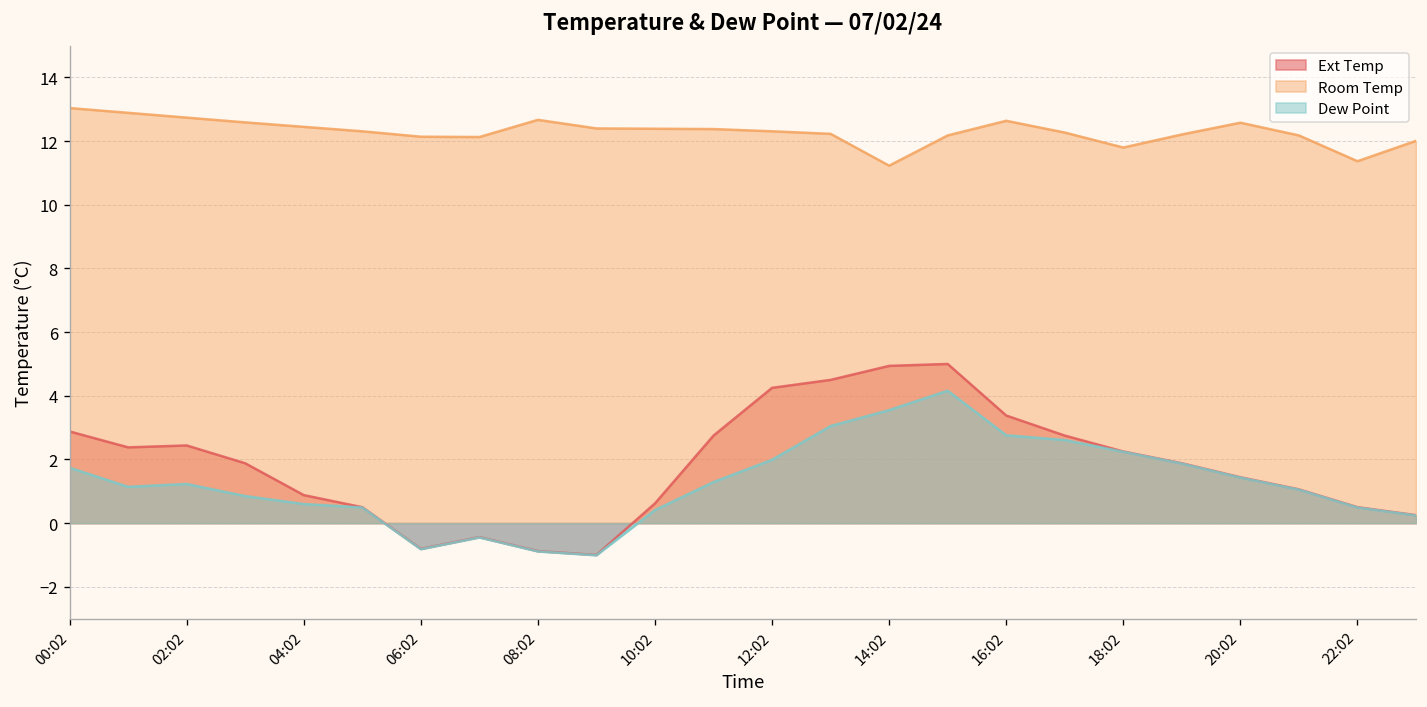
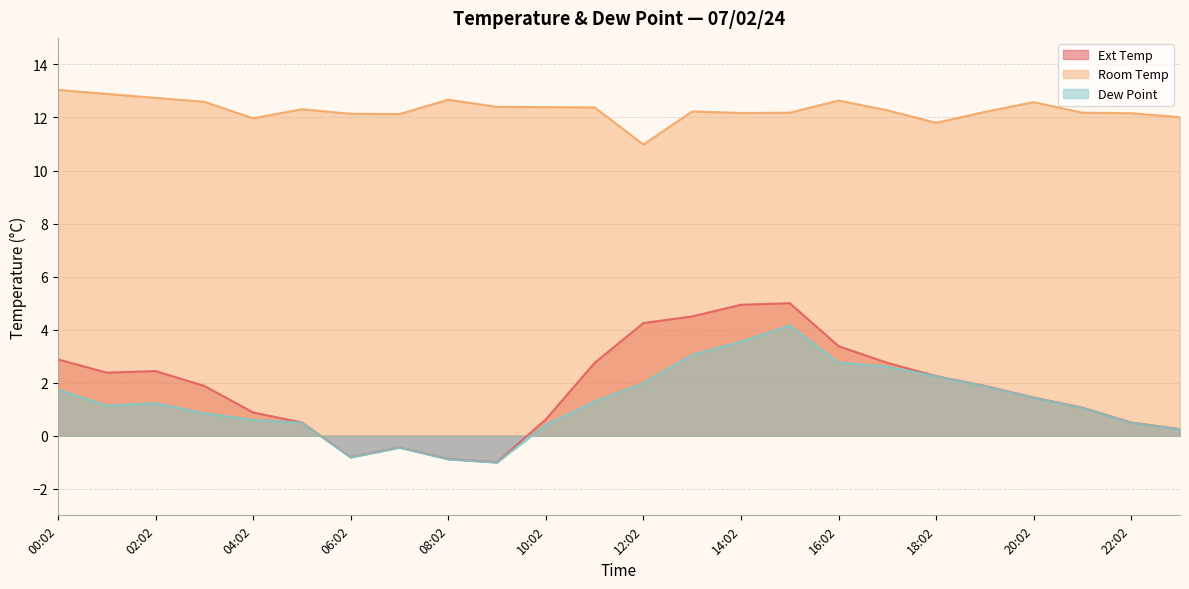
Room Temp, 04:02: 12.5 -> 12.0
Room Temp, 12:02: 12.3 -> 11.0
Room Temp, 14:02: 11.2 -> 12.2
Room Temp, 22:02: 11.4 -> 12.2
